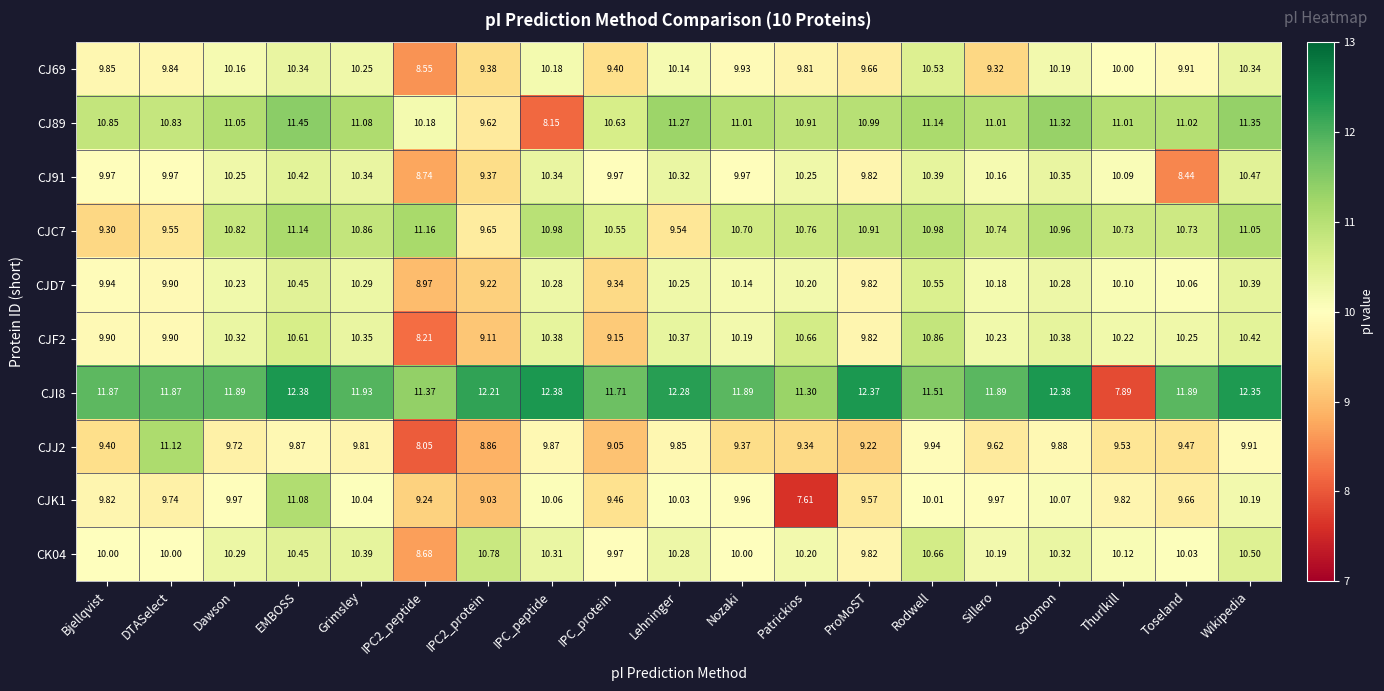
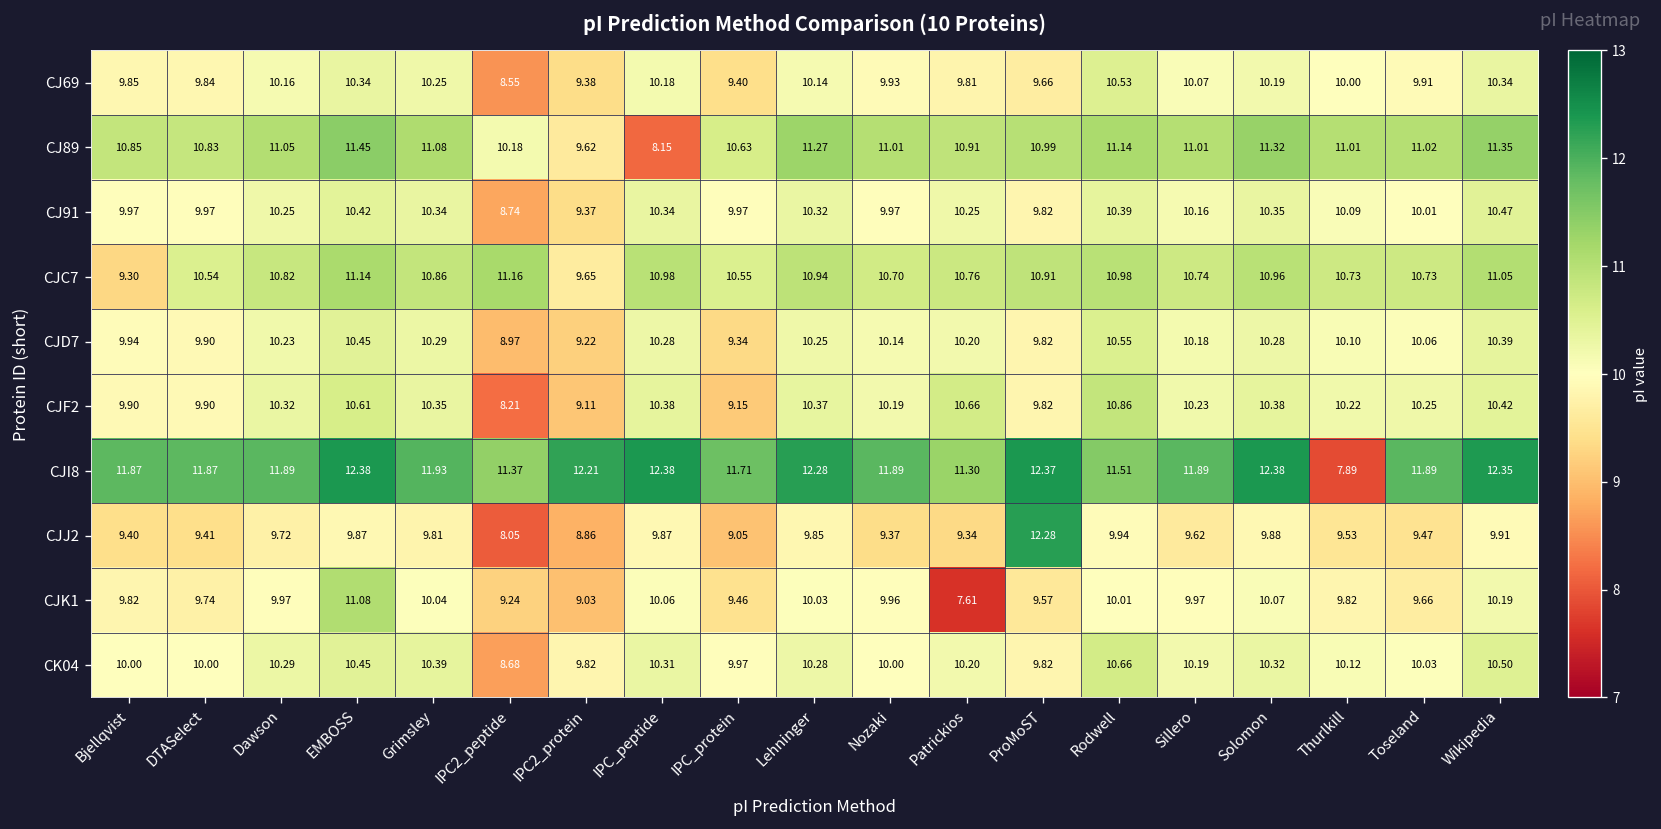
CJ69, Sillero: 9.32 -> 10.07
CJ91, Toseland: 8.44 -> 10.01
CJC7, DTASelect: 9.55 -> 10.54
CJC7, Lehninger: 9.54 -> 10.94
CJJ2, DTASelect: 11.12 -> 9.41
CJJ2, ProMoST: 9.22 -> 12.28
CK04, IPC2_protein: 10.78 -> 9.82
